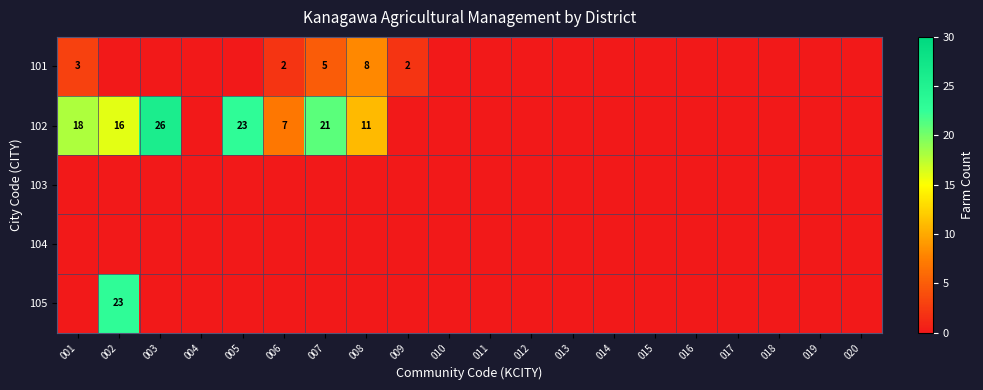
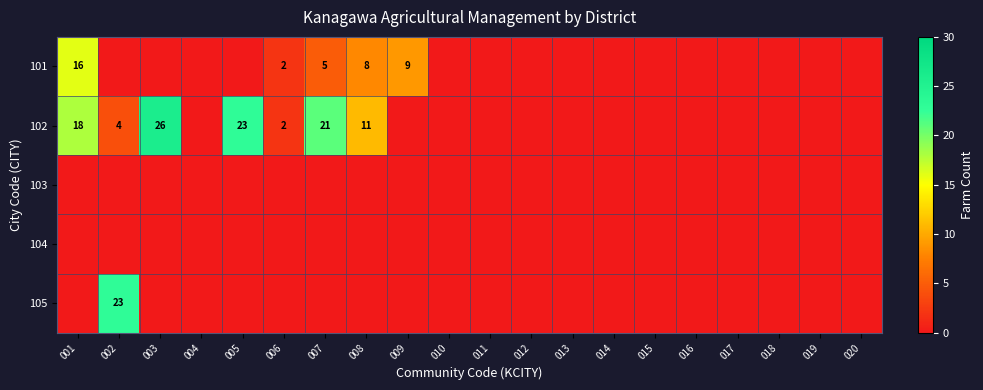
101, 001: 3 -> 16
101, 009: 2 -> 9
102, 002: 16 -> 4
102, 006: 7 -> 2
